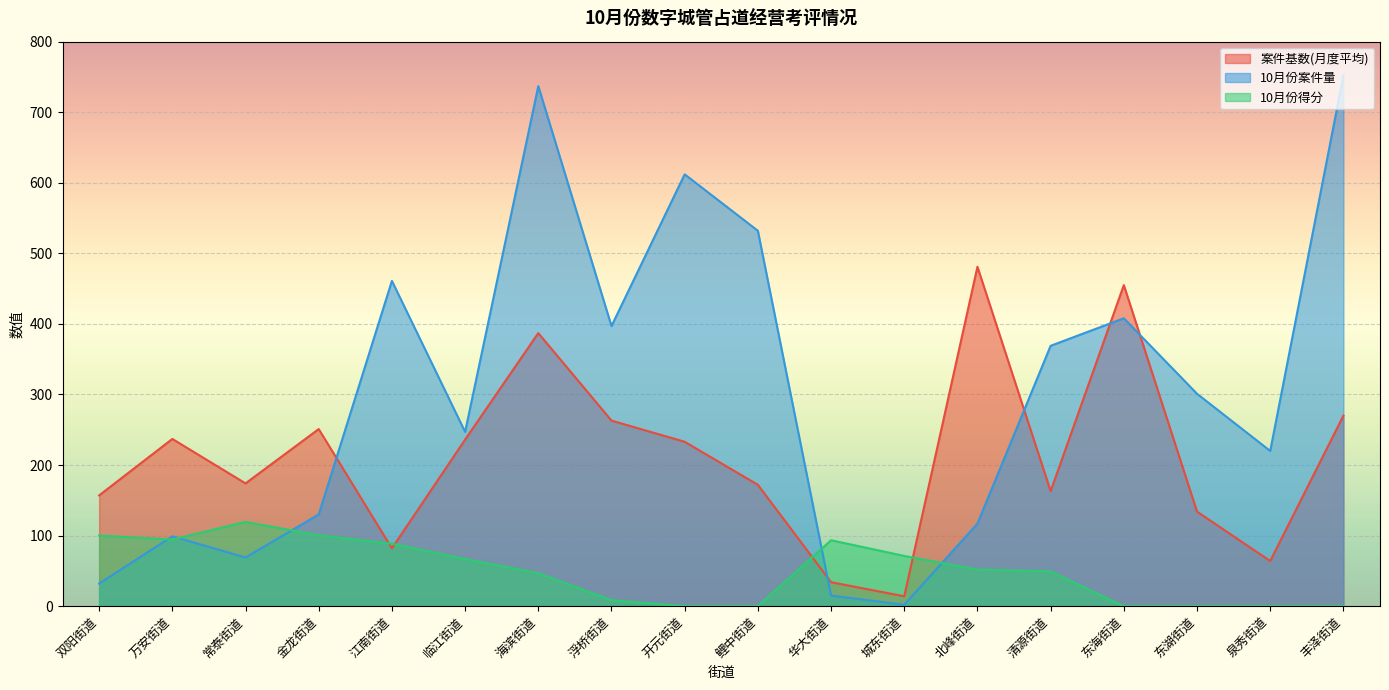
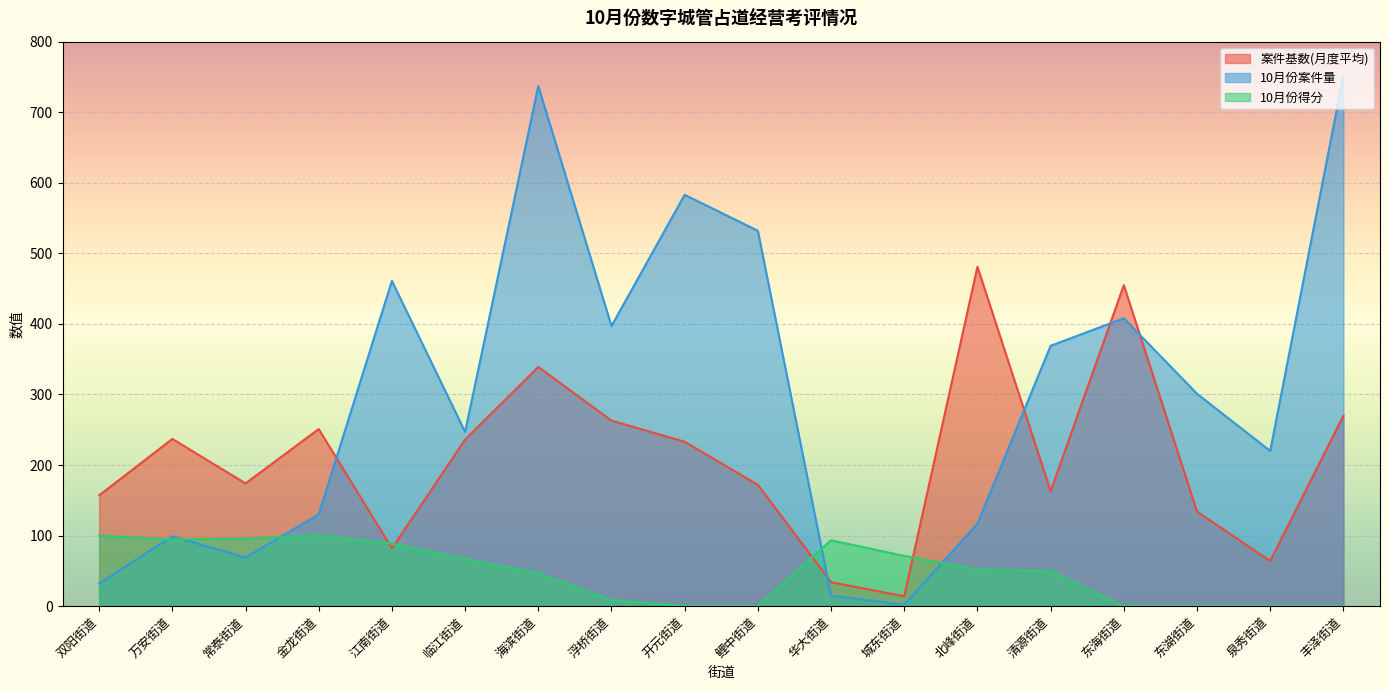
10月份得分, 常泰街道: 120 -> 100
案件基数(月度平均), 海滨街道: 390 -> 340
10月份案件量, 开元街道: 610 -> 580
